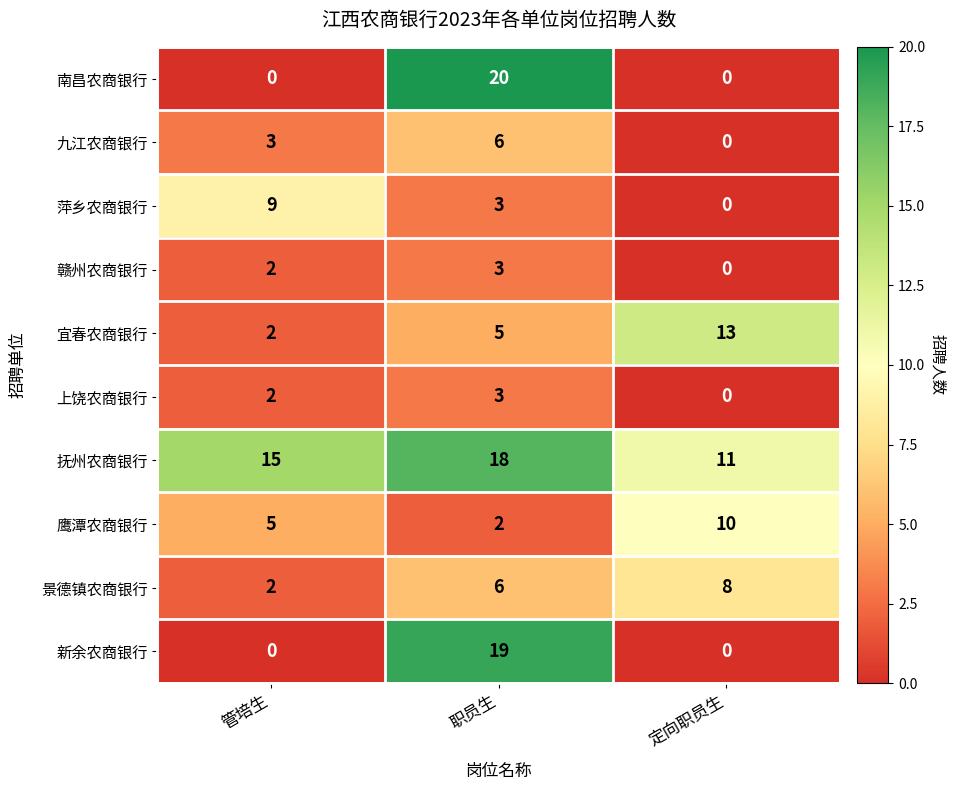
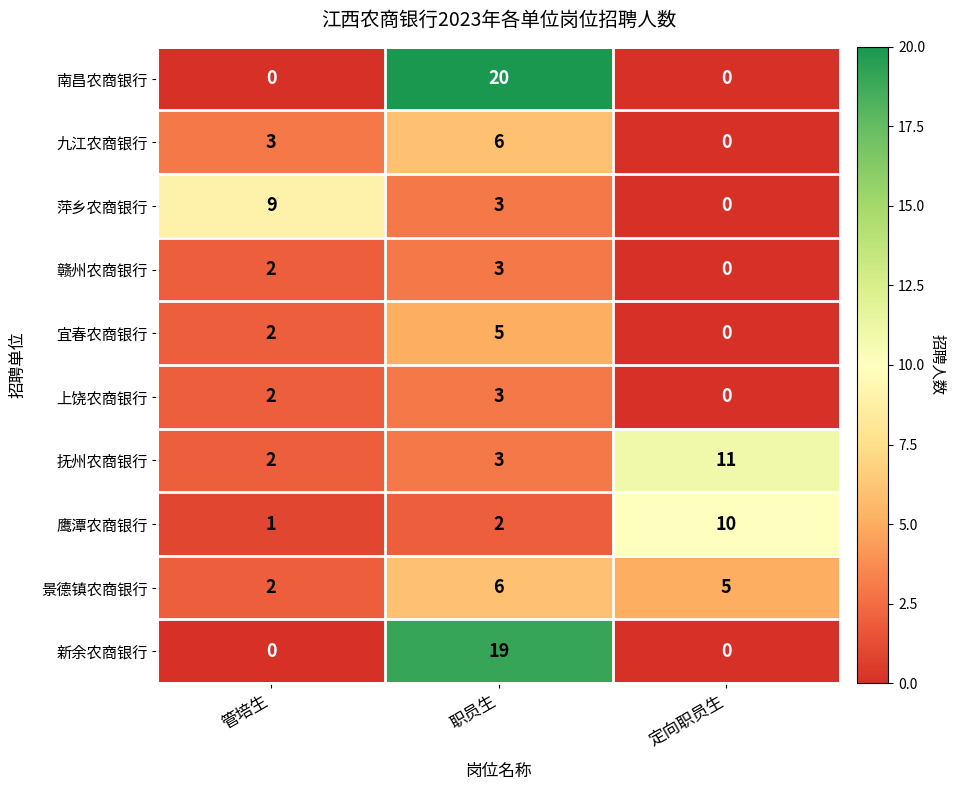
宜春农商银行, 定向职员生: 13 -> 0
抚州农商银行, 管培生: 15 -> 2
抚州农商银行, 职员生: 18 -> 3
鹰潭农商银行, 管培生: 5 -> 1
景德镇农商银行, 定向职员生: 8 -> 5
